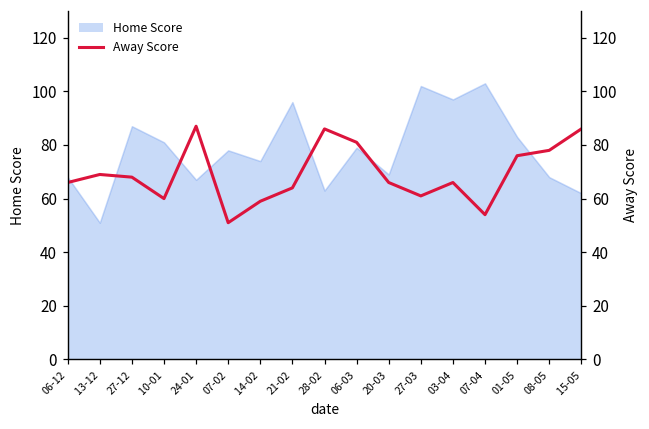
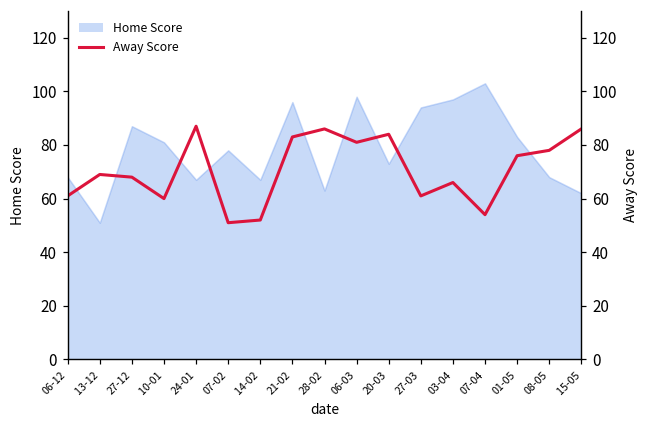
Home Score, 14-02: 74 -> 67
Home Score, 06-03: 79 -> 98
Home Score, 20-03: 69 -> 73
Home Score, 27-03: 102 -> 94
Away Score, 06-12: 66 -> 61
Away Score, 14-02: 59 -> 52
Away Score, 21-02: 64 -> 83
Away Score, 20-03: 66 -> 84
